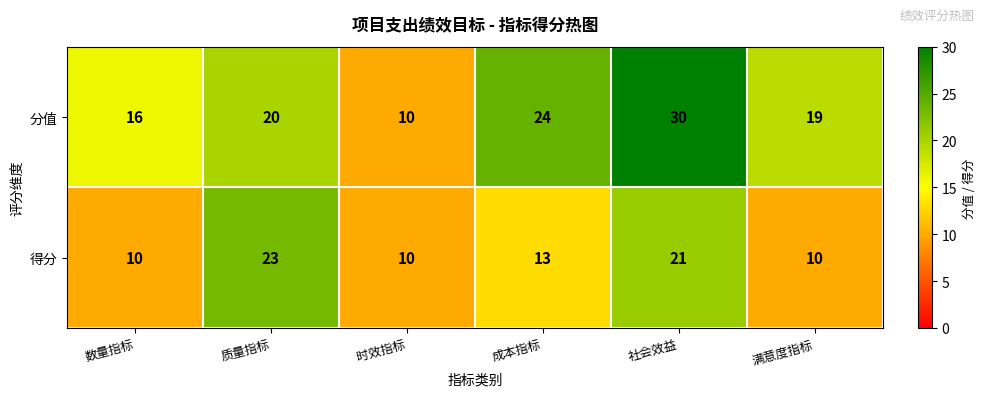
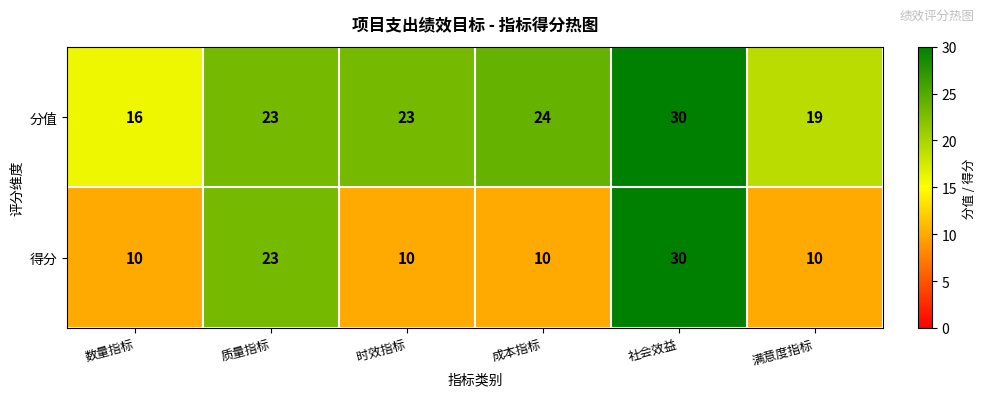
分值, 质量指标: 20 -> 23
分值, 时效指标: 10 -> 23
得分, 成本指标: 13 -> 10
得分, 社会效益: 21 -> 30
